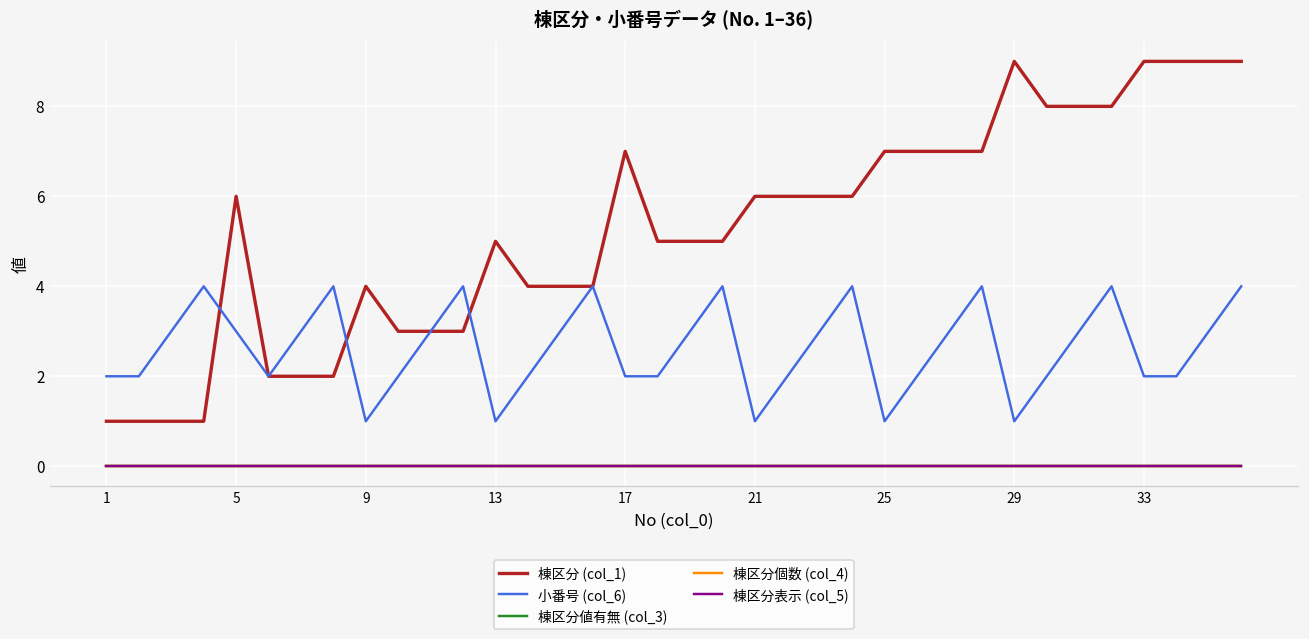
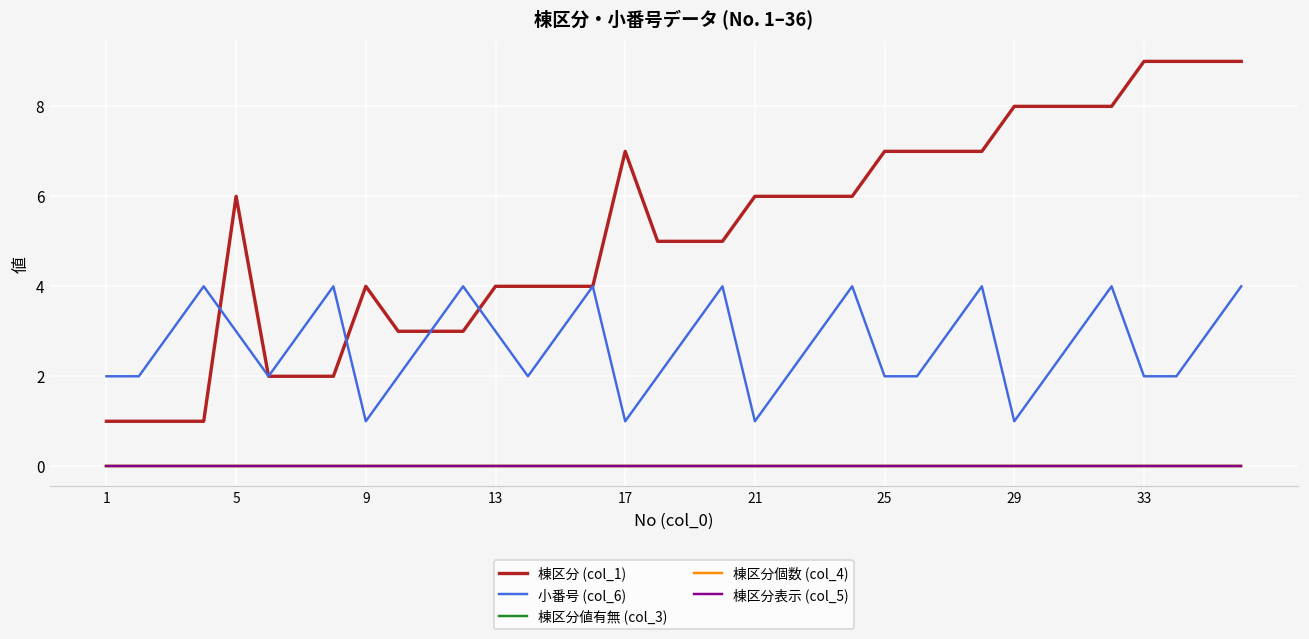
棟区分 (col_1), 13: 5 -> 4
小番号 (col_6), 13: 1 -> 3
小番号 (col_6), 17: 2 -> 1
小番号 (col_6), 25: 1 -> 2
棟区分 (col_1), 29: 9 -> 8
